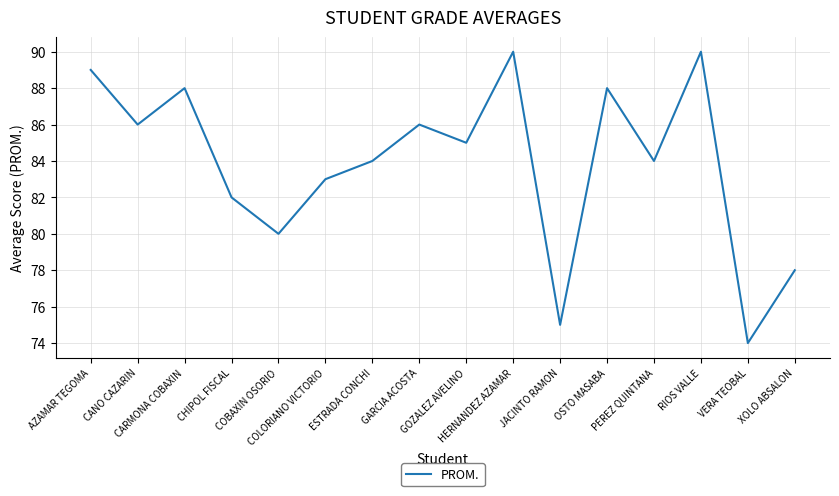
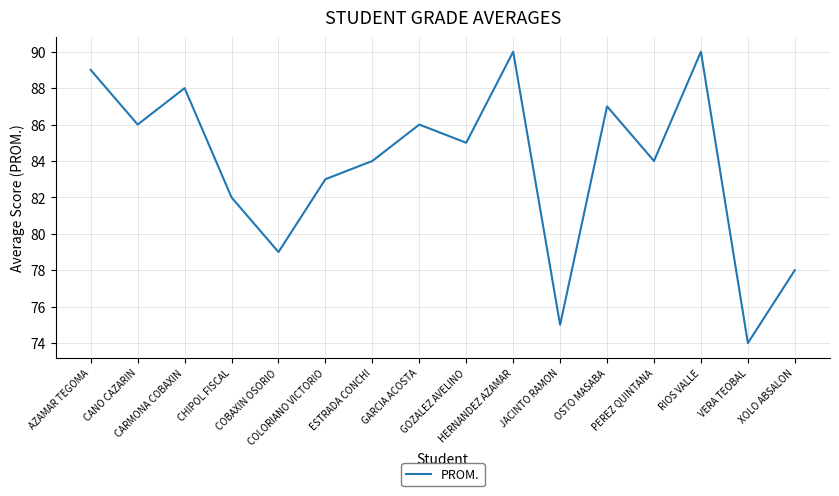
COBAXIN OSORIO: 80 -> 79
OSTO MASABA: 88 -> 87
